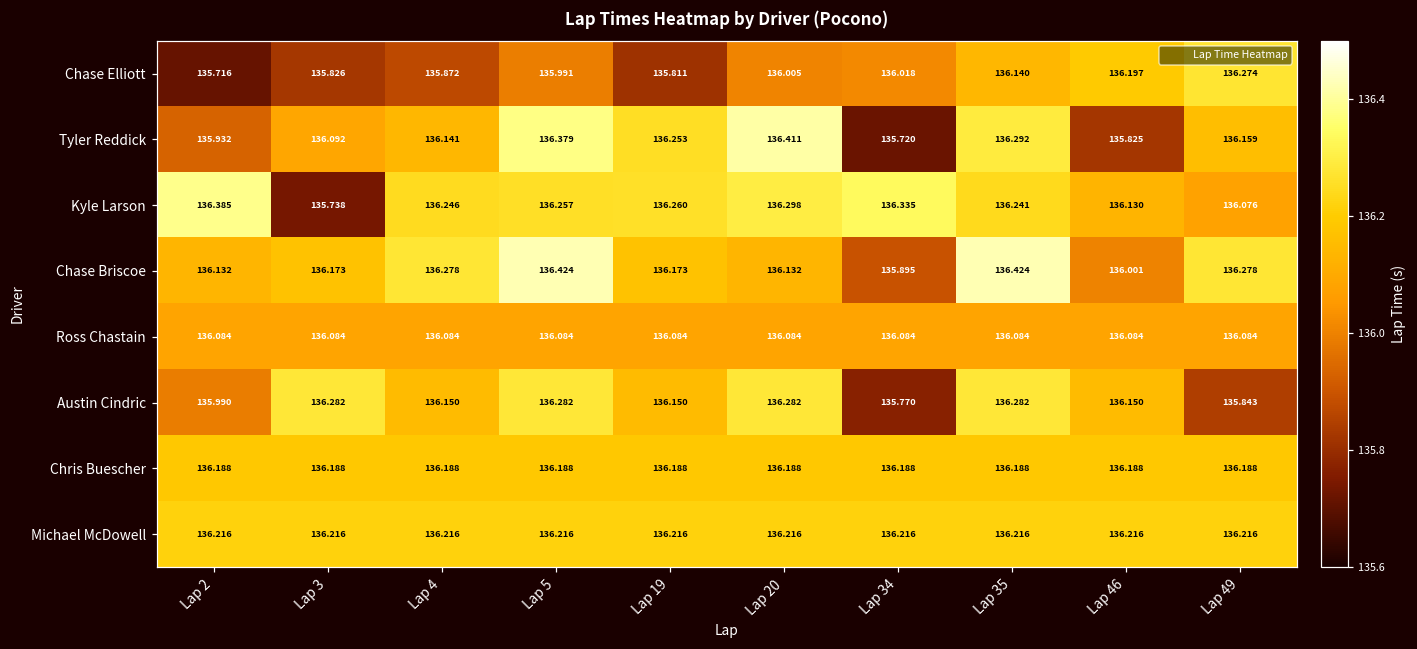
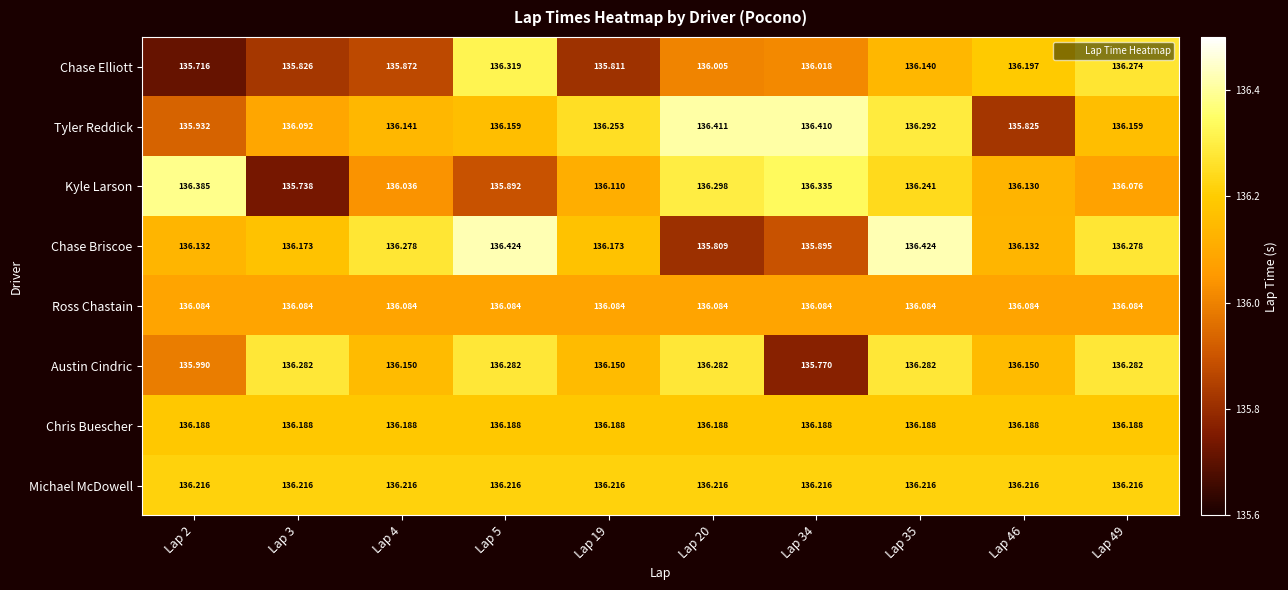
Chase Elliott, Lap 5: 135.991 -> 136.319
Tyler Reddick, Lap 5: 136.379 -> 136.159
Tyler Reddick, Lap 34: 135.720 -> 136.410
Kyle Larson, Lap 4: 136.246 -> 136.036
Kyle Larson, Lap 5: 136.257 -> 135.892
Kyle Larson, Lap 19: 136.260 -> 136.110
Chase Briscoe, Lap 20: 136.132 -> 135.809
Chase Briscoe, Lap 46: 136.001 -> 136.132
Austin Cindric, Lap 49: 135.843 -> 136.282
